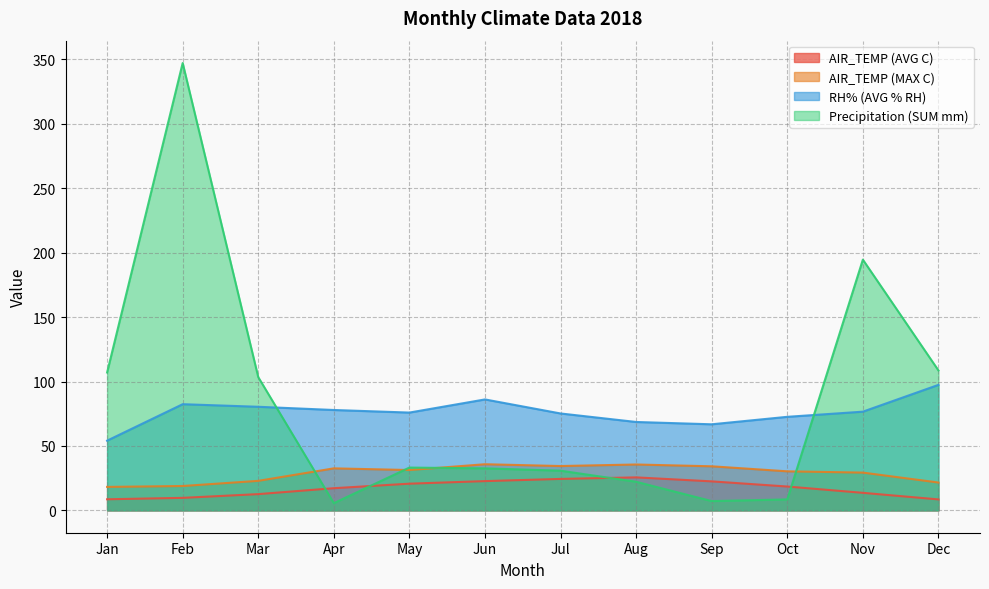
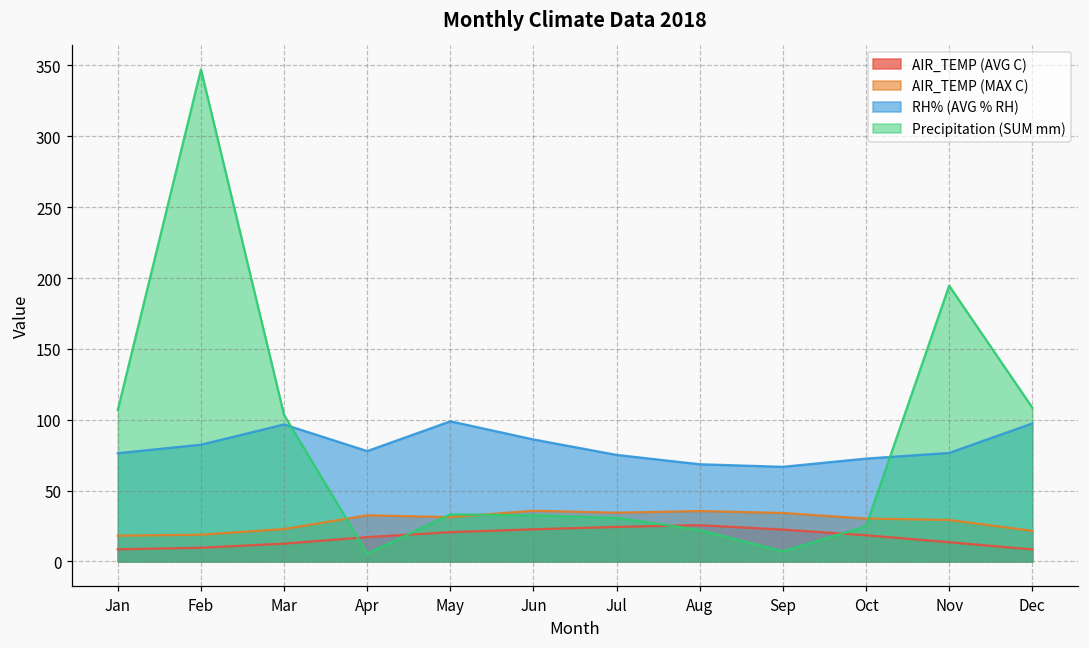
RH% (AVG % RH), Jan: 54 -> 76
RH% (AVG % RH), Mar: 80 -> 97
RH% (AVG % RH), May: 76 -> 99
Precipitation (SUM mm), Oct: 9 -> 25
